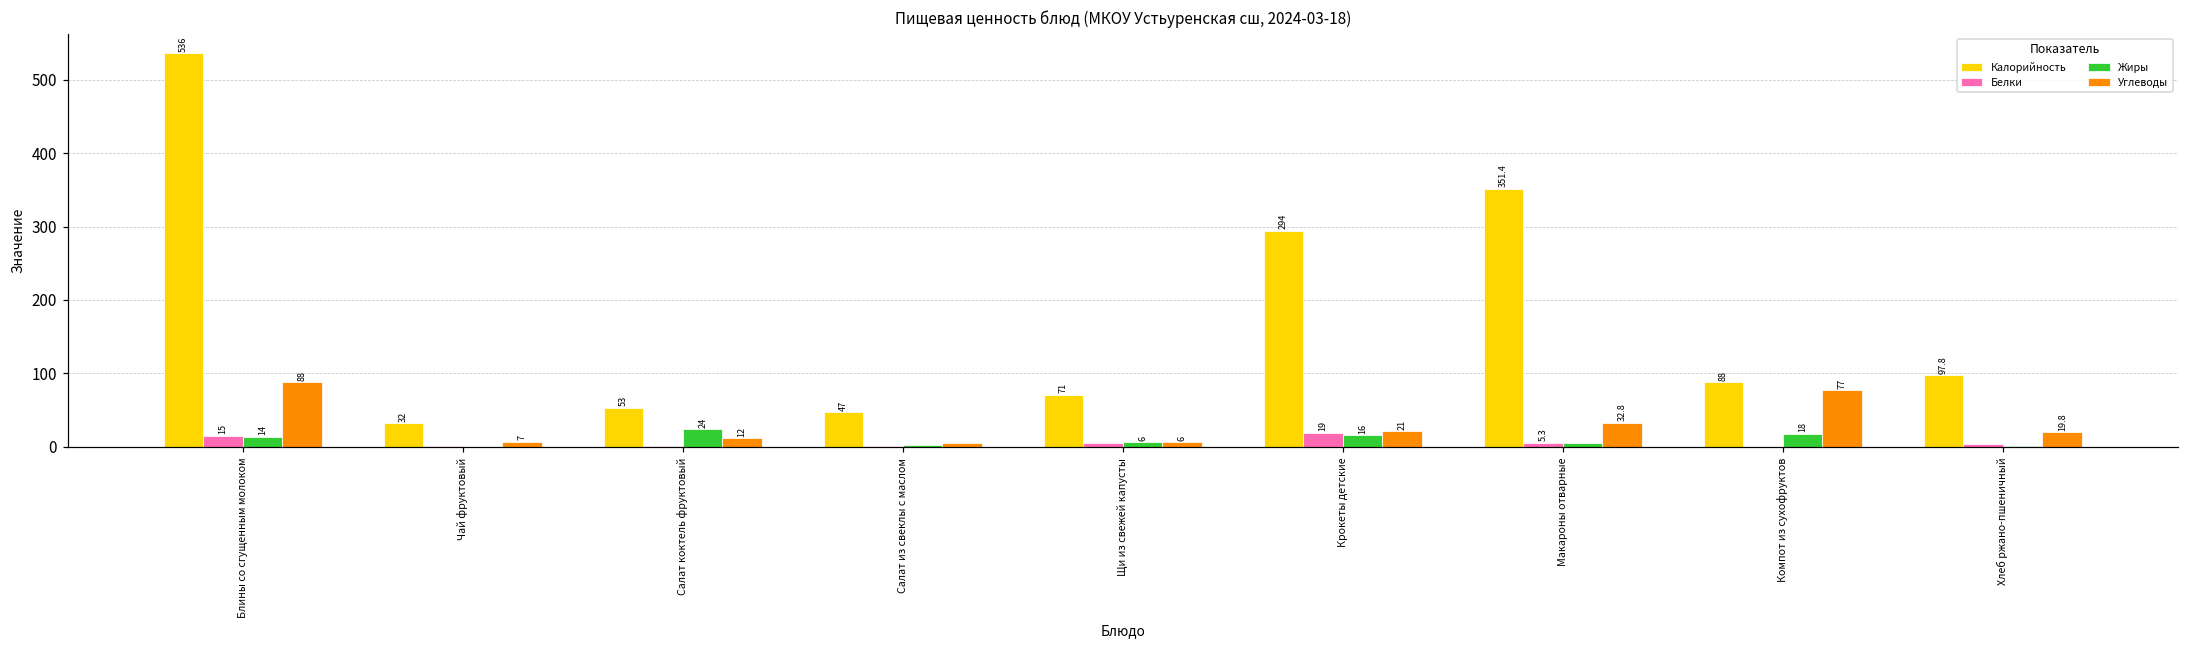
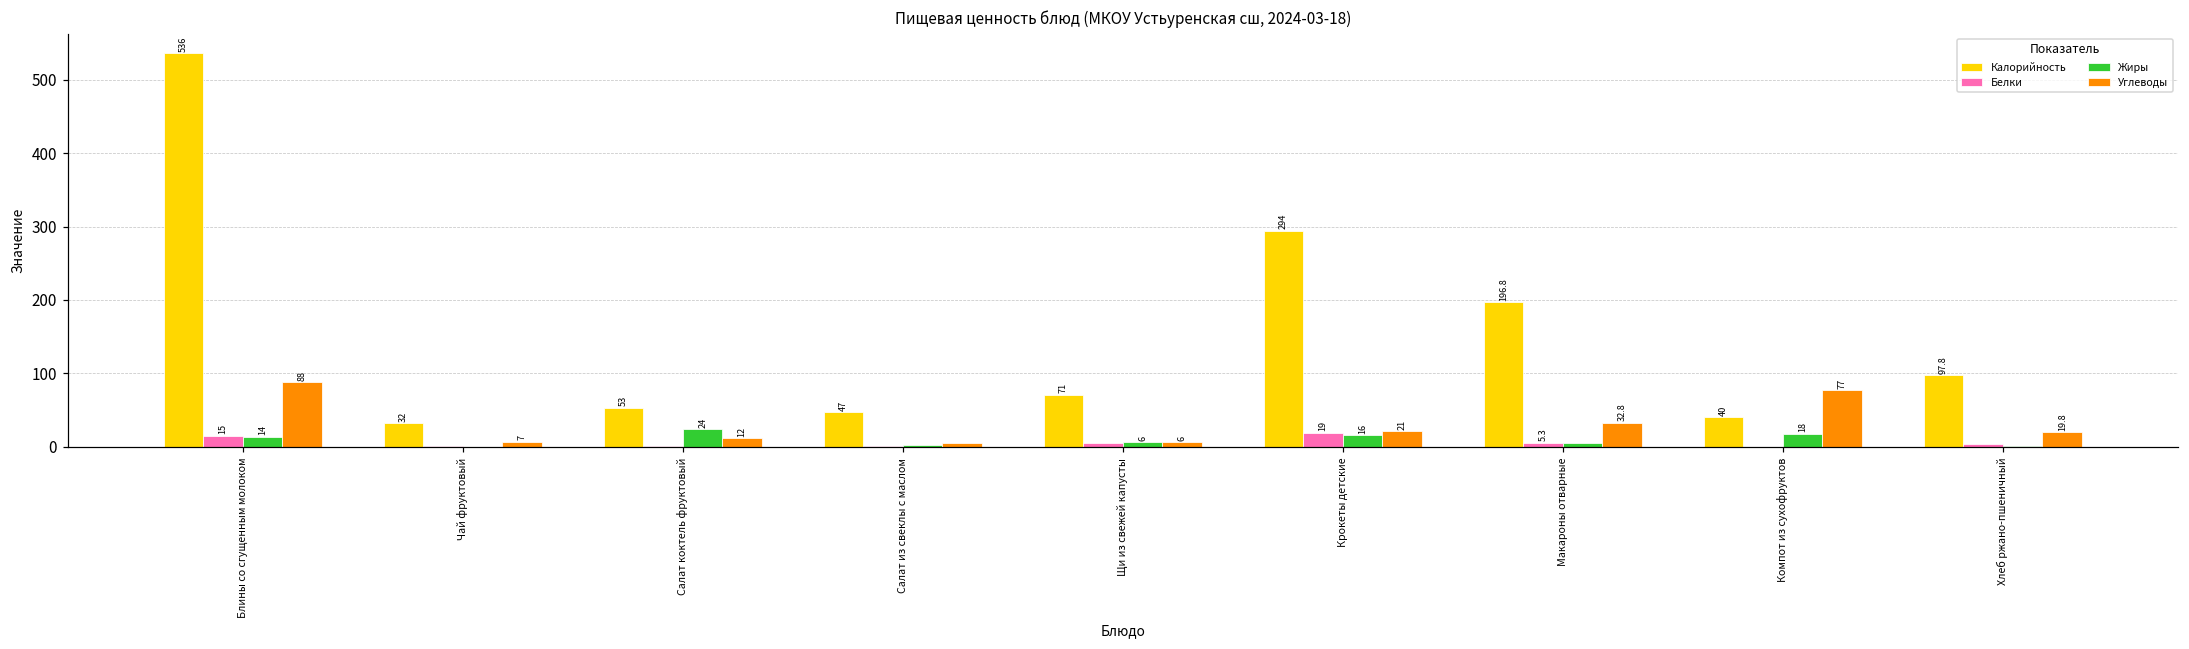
Калорийность, Макароны отварные: 351.4 -> 196.8
Калорийность, Компот из сухофруктов: 88 -> 40
